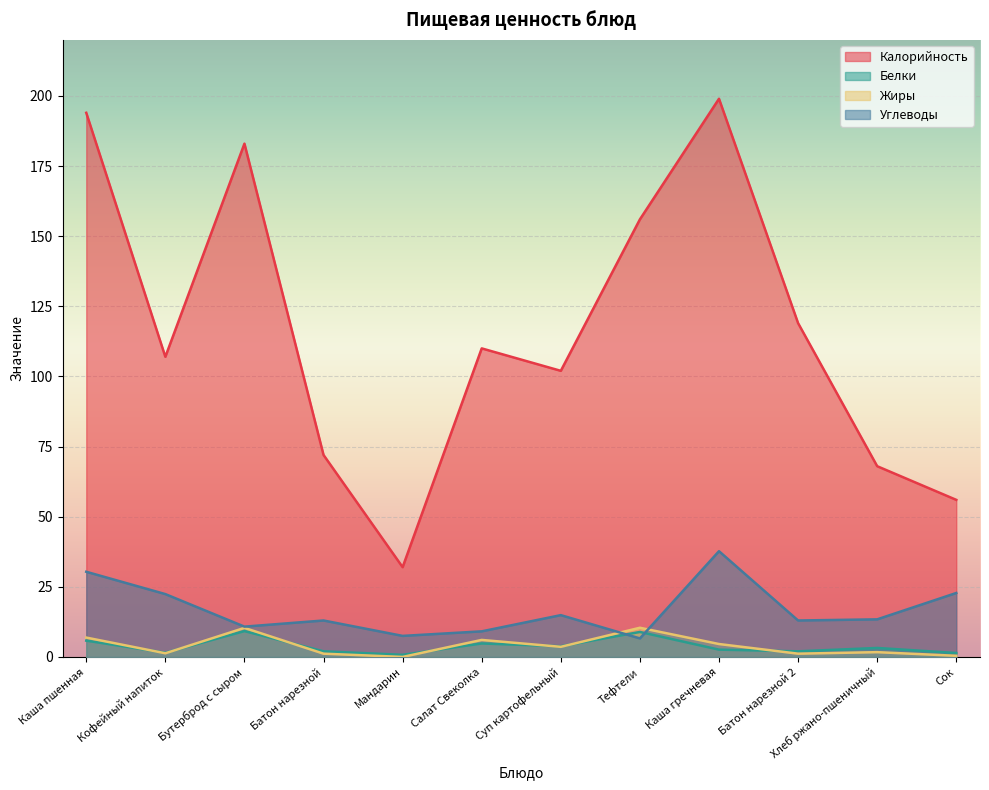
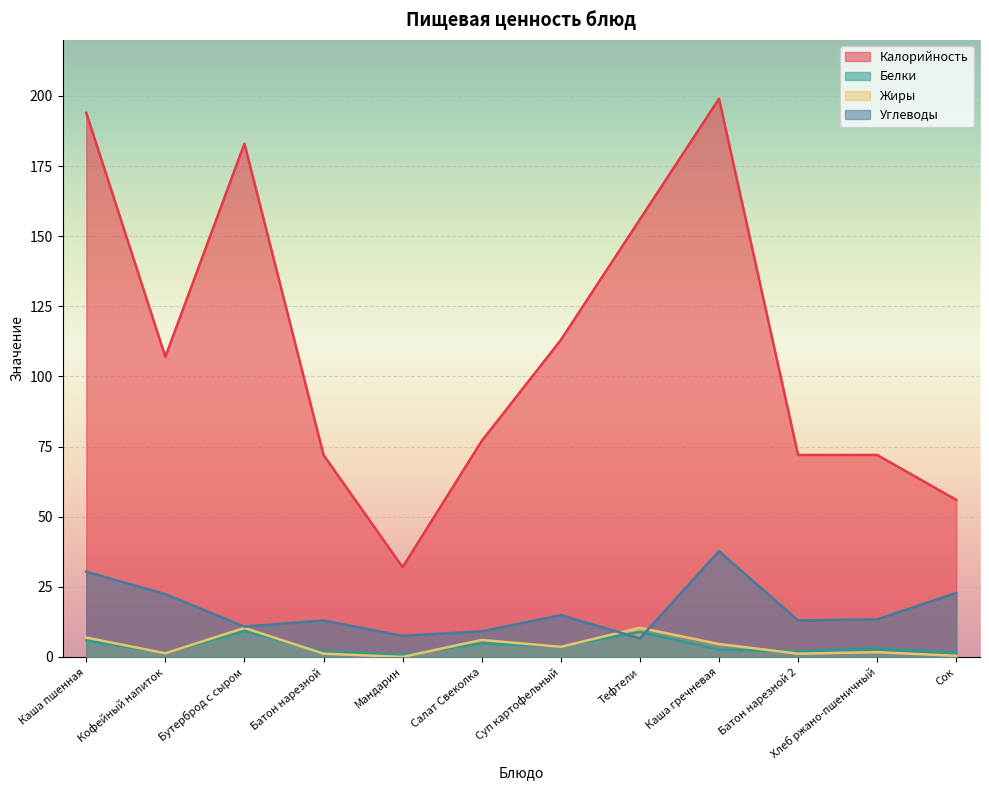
Калорийность, Салат Свеколка: 110 -> 77
Калорийность, Суп картофельный: 102 -> 113
Калорийность, Батон нарезной 2: 119 -> 72
Калорийность, Хлеб ржано-пшеничный: 68 -> 72
